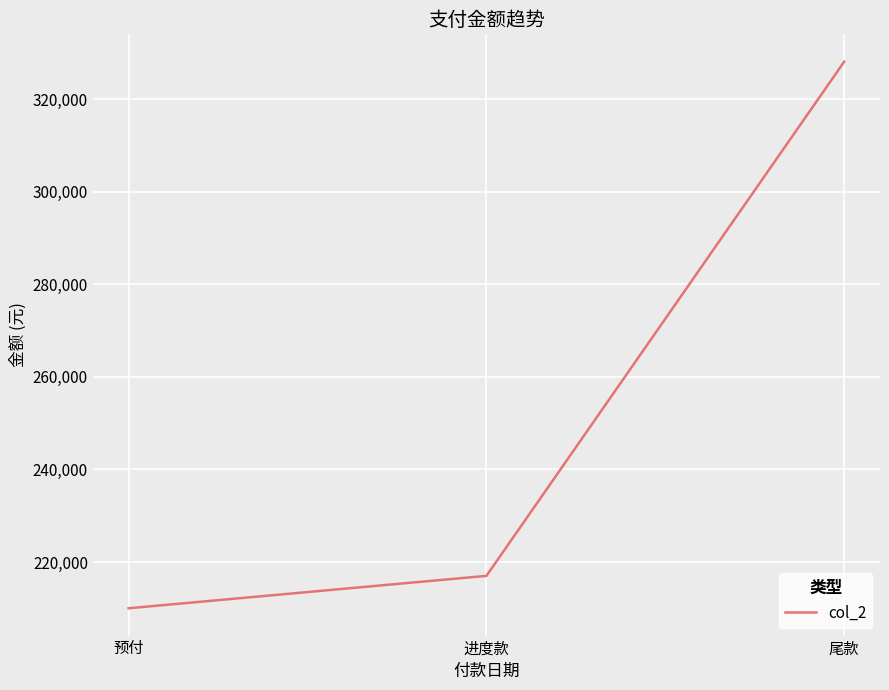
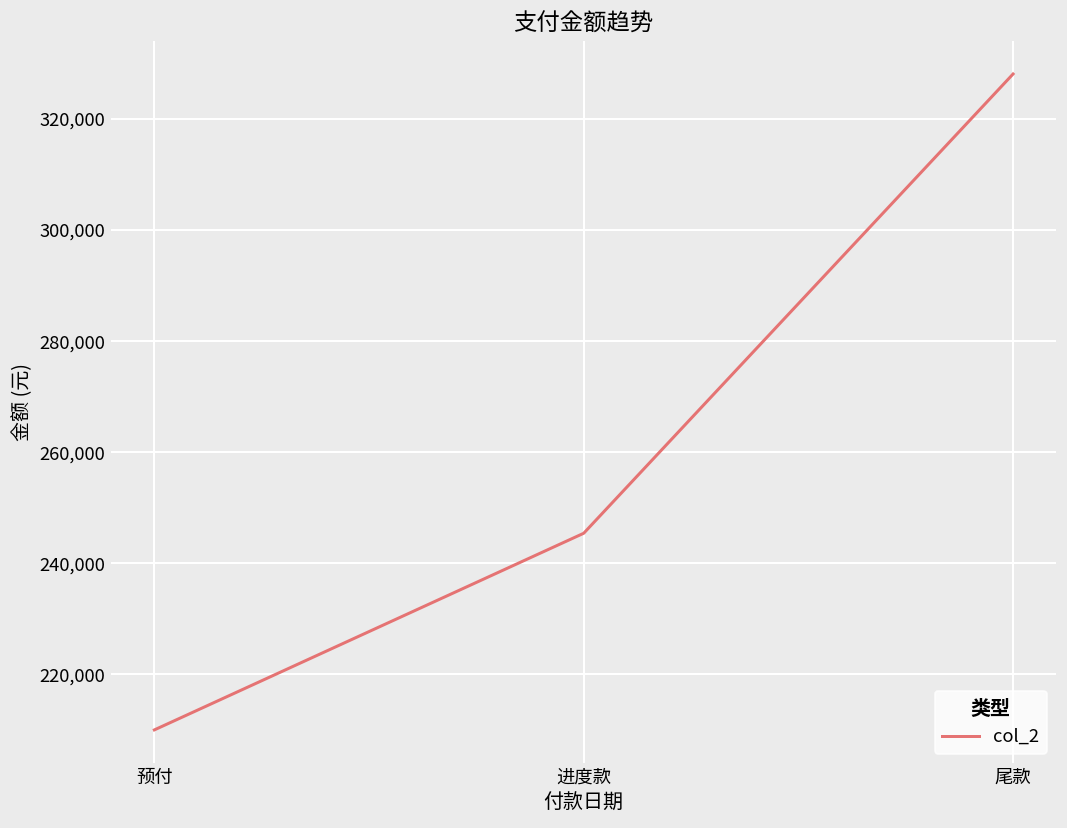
进度款: 217,000 -> 245,000
